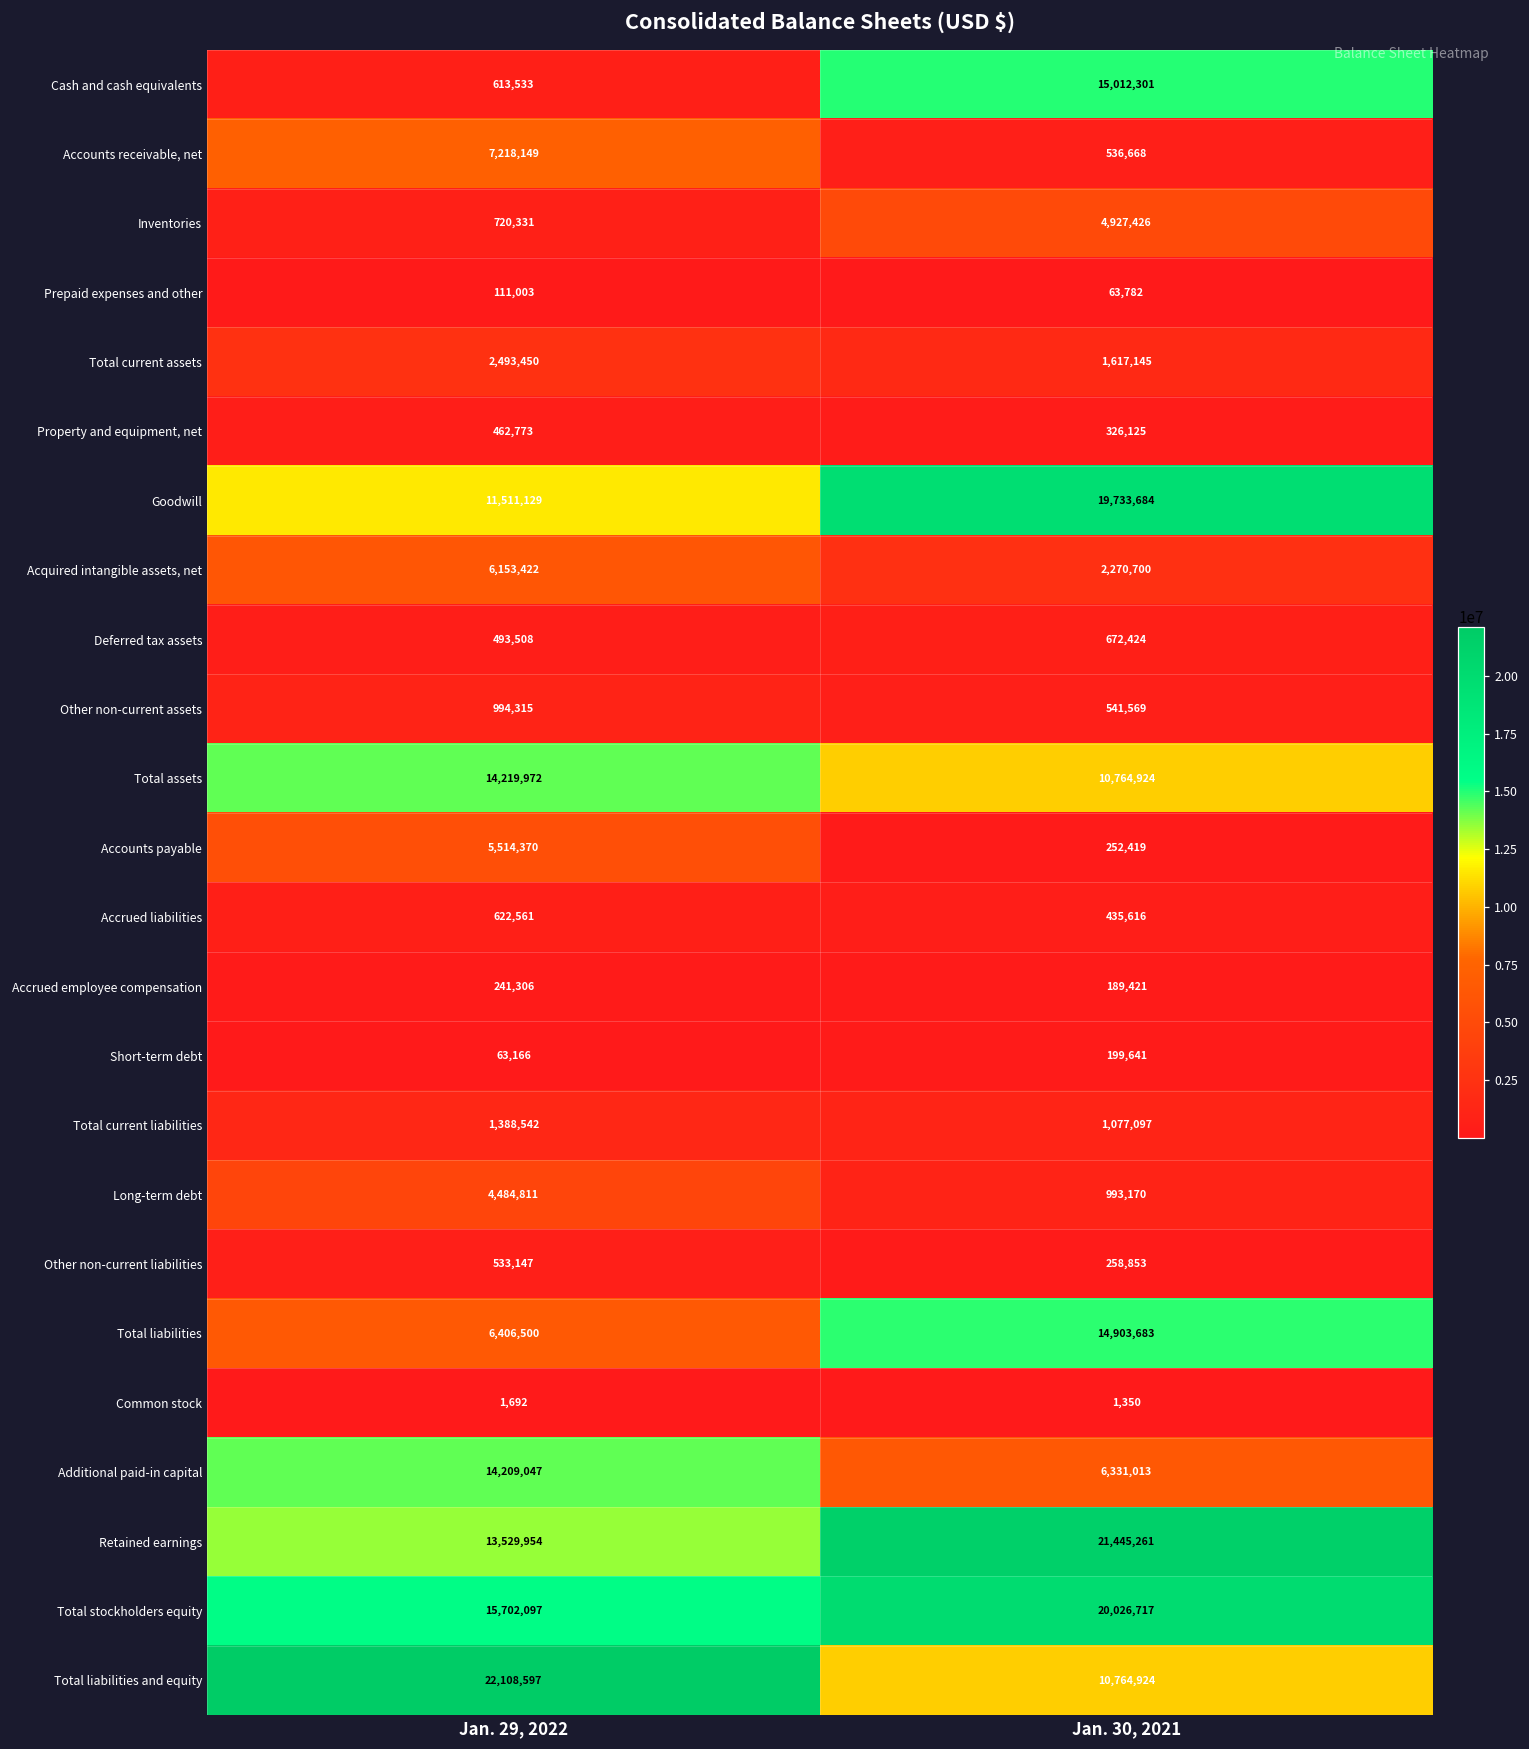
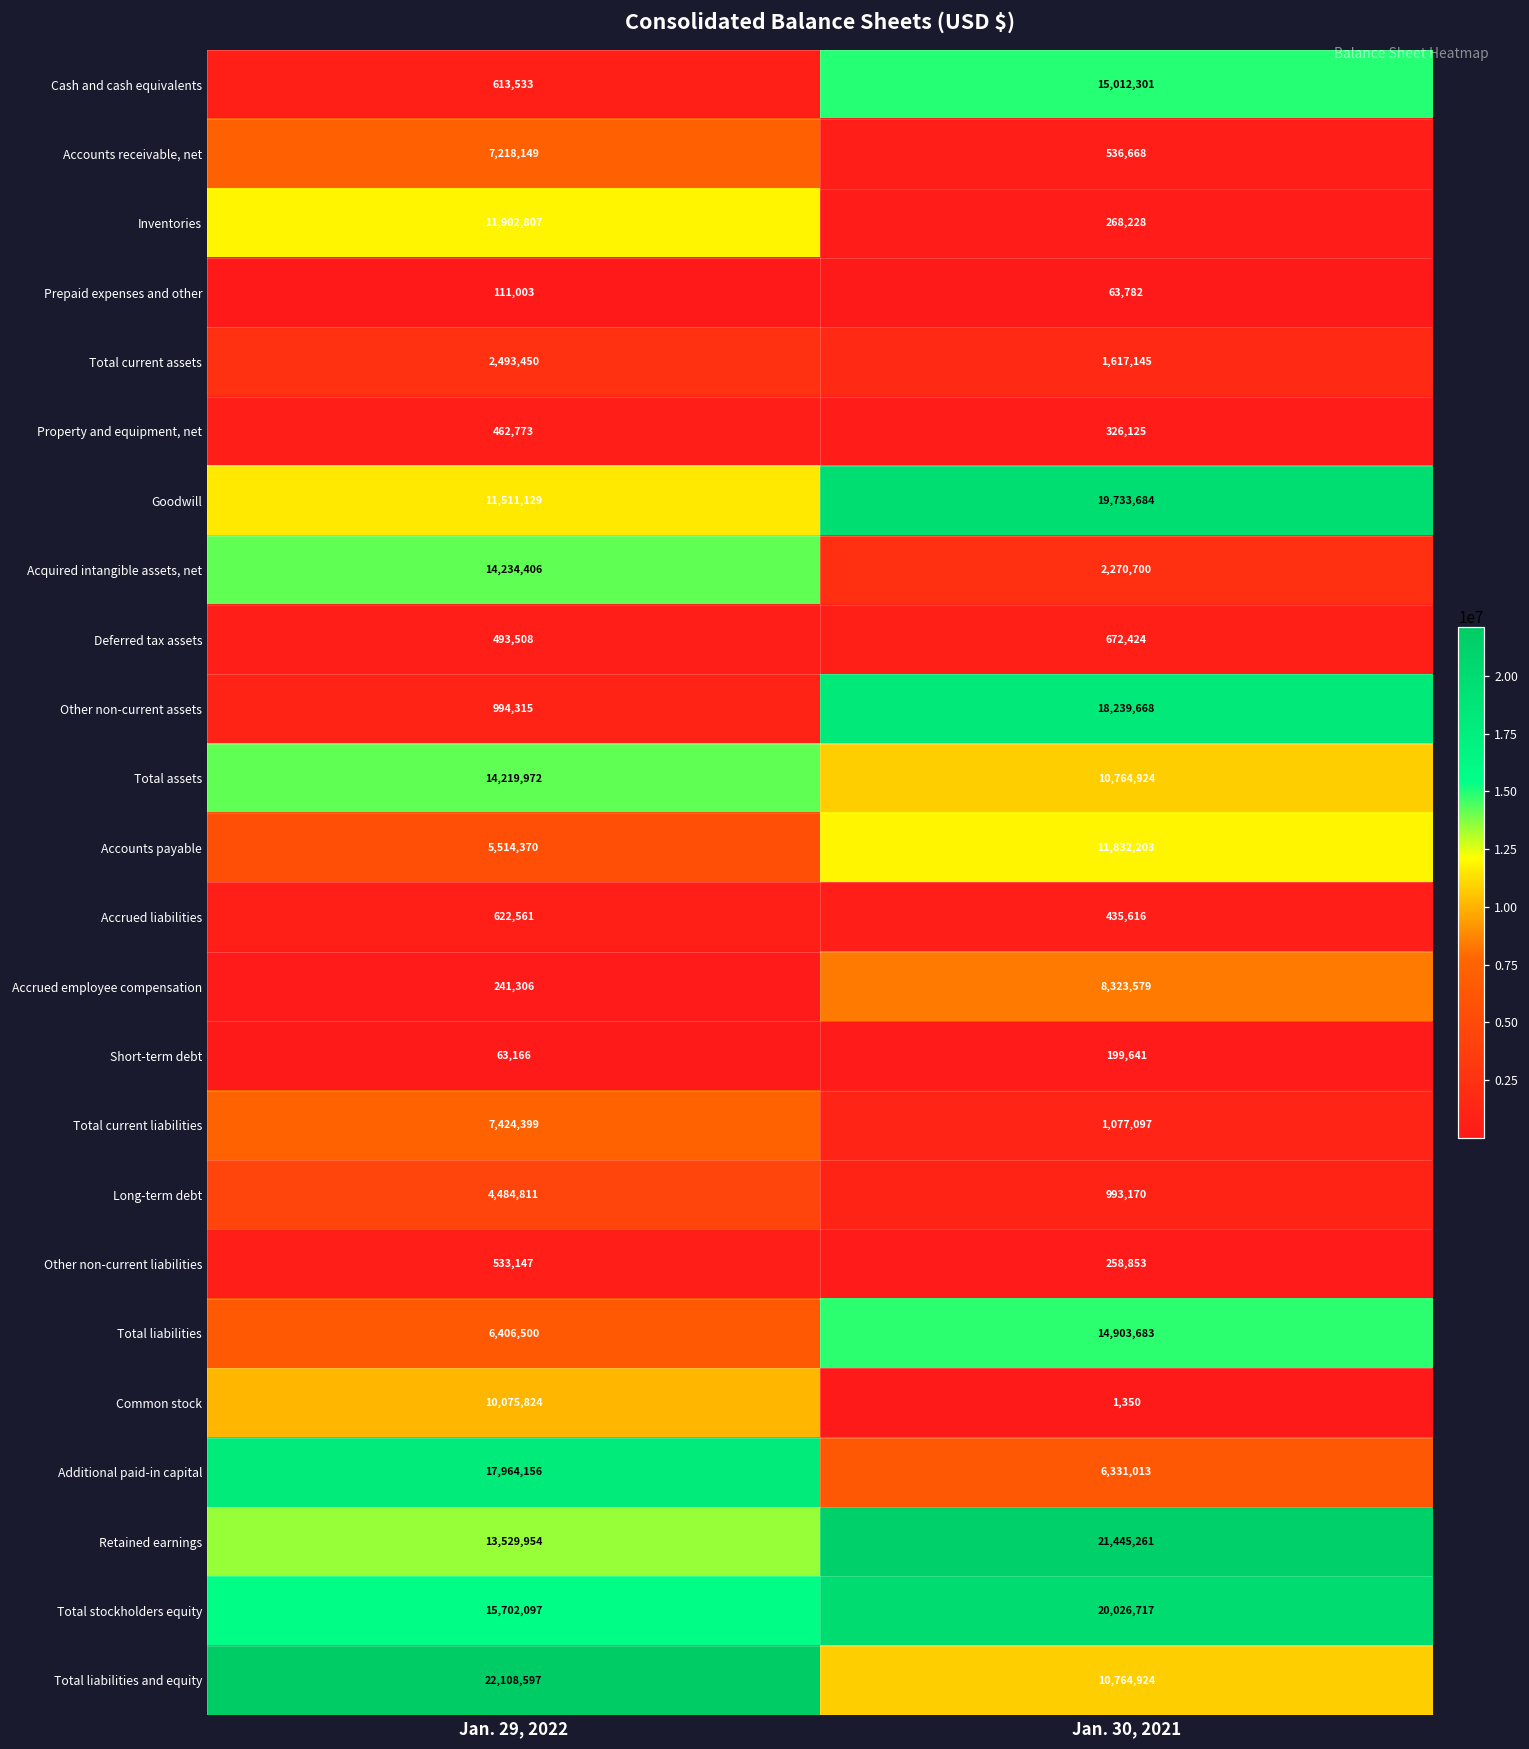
Inventories, Jan. 29, 2022: 720,331 -> 11,902,807
Inventories, Jan. 30, 2021: 4,927,426 -> 268,228
Acquired intangible assets, net, Jan. 29, 2022: 6,153,422 -> 14,234,406
Other non-current assets, Jan. 30, 2021: 541,569 -> 18,239,668
Accounts payable, Jan. 30, 2021: 252,419 -> 11,832,203
Accrued employee compensation, Jan. 30, 2021: 189,421 -> 8,323,579
Total current liabilities, Jan. 29, 2022: 1,388,542 -> 7,424,399
Common stock, Jan. 29, 2022: 1,692 -> 10,075,824
Additional paid-in capital, Jan. 29, 2022: 14,209,047 -> 17,964,156
